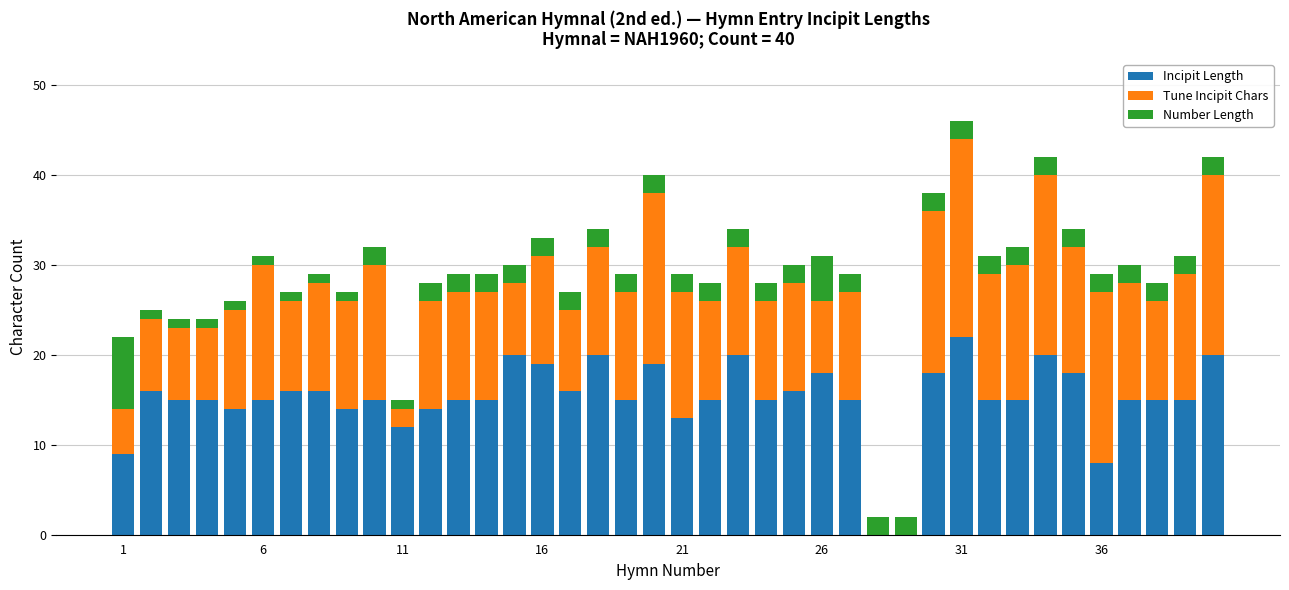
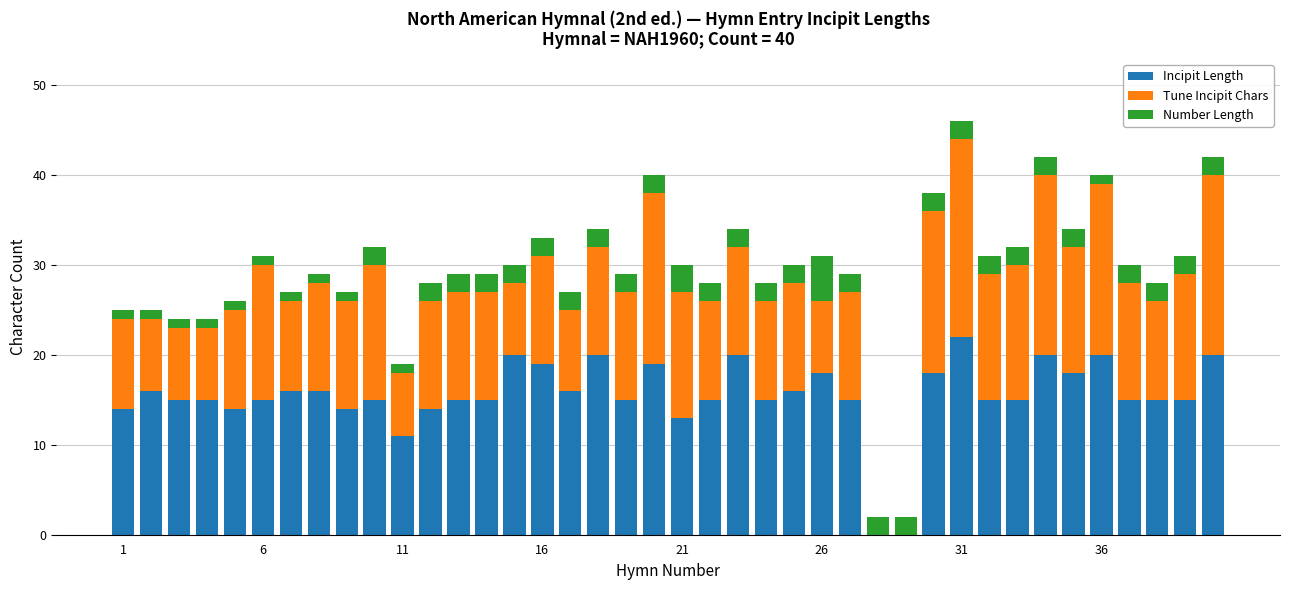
Incipit Length, 1: 9 -> 14
Tune Incipit Chars, 1: 5 -> 10
Number Length, 1: 8 -> 1
Incipit Length, 11: 12 -> 11
Tune Incipit Chars, 11: 2 -> 7
Number Length, 21: 2 -> 3
Incipit Length, 36: 8 -> 20
Number Length, 36: 2 -> 1
